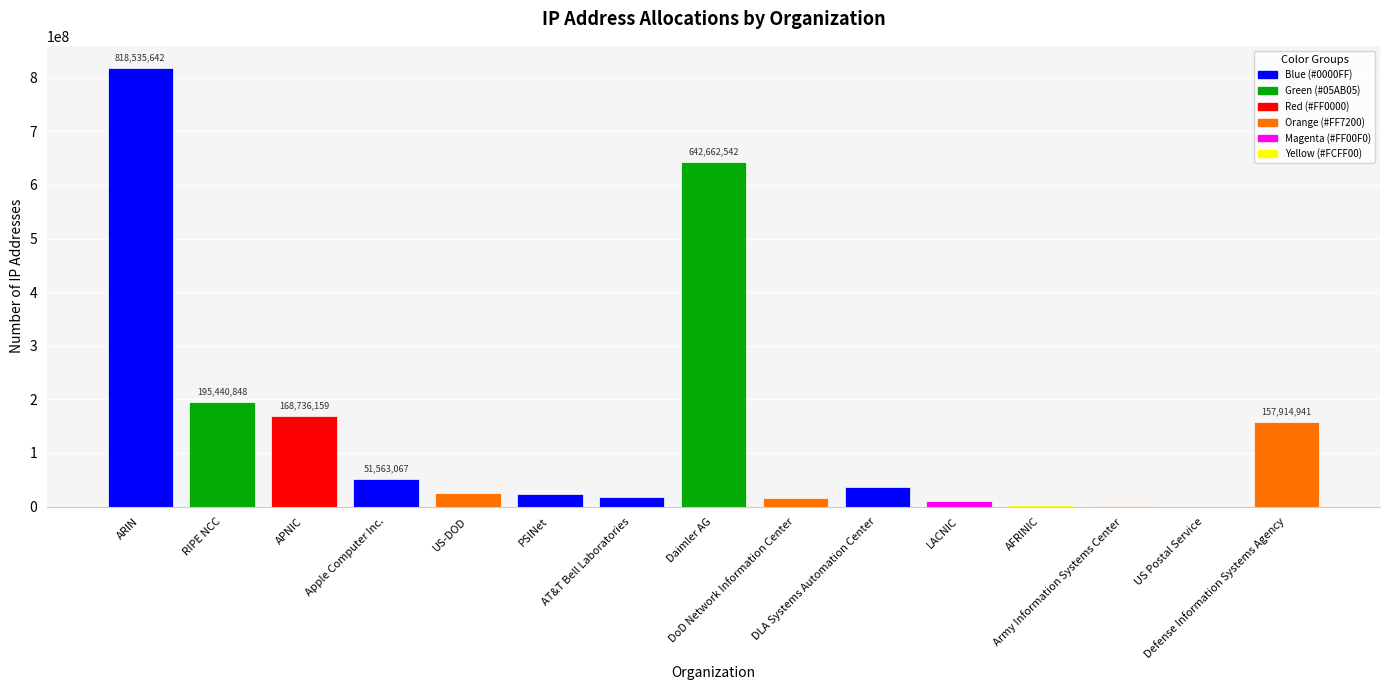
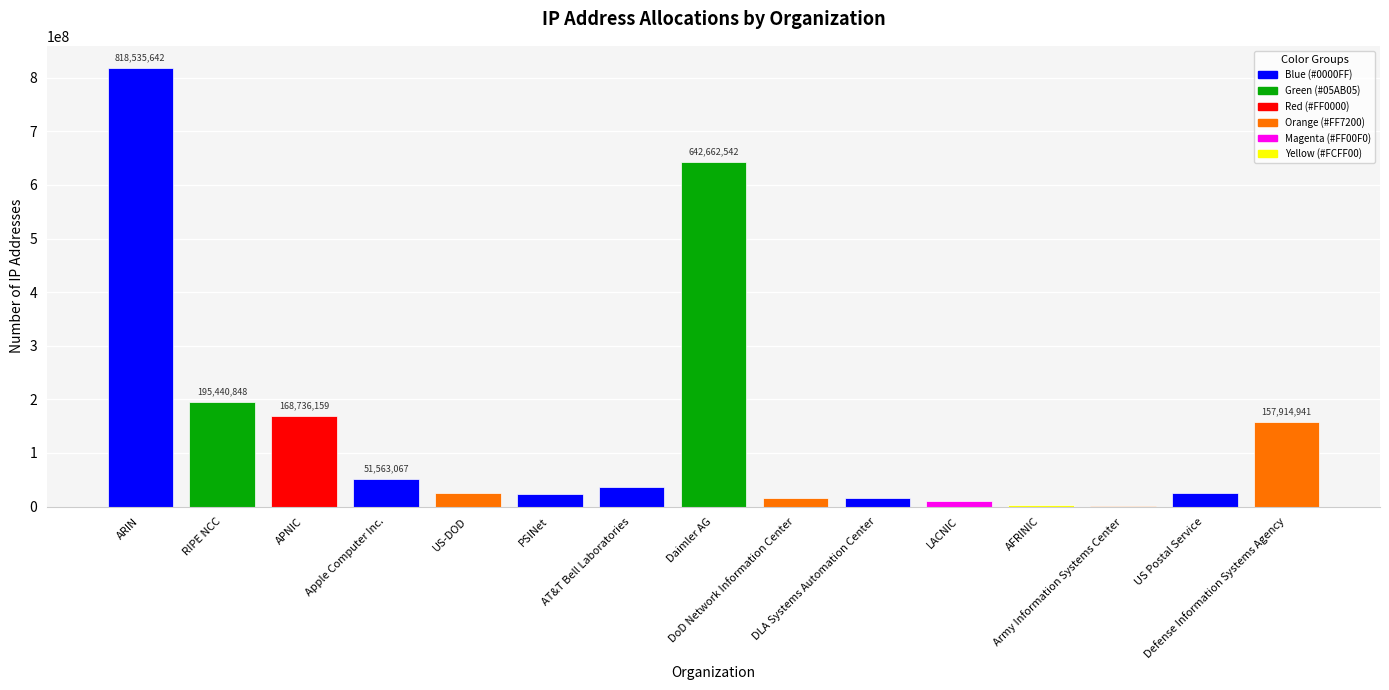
AT&T Bell Laboratories: 20000000 -> 40000000
DLA Systems Automation Center: 40000000 -> 20000000
US Postal Service: 0 -> 30000000
